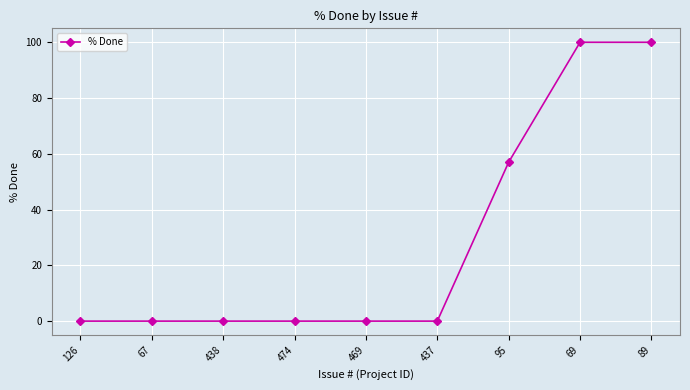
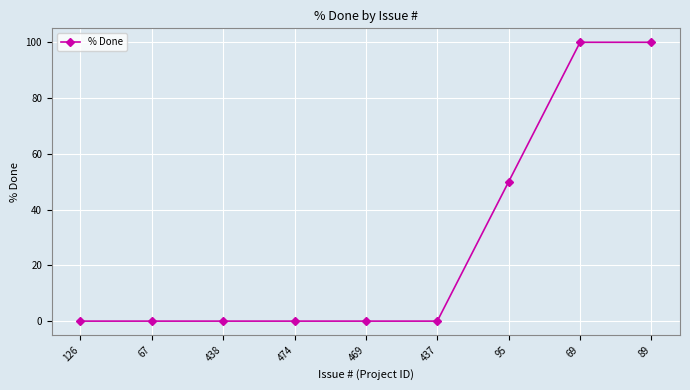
95: 57 -> 50
